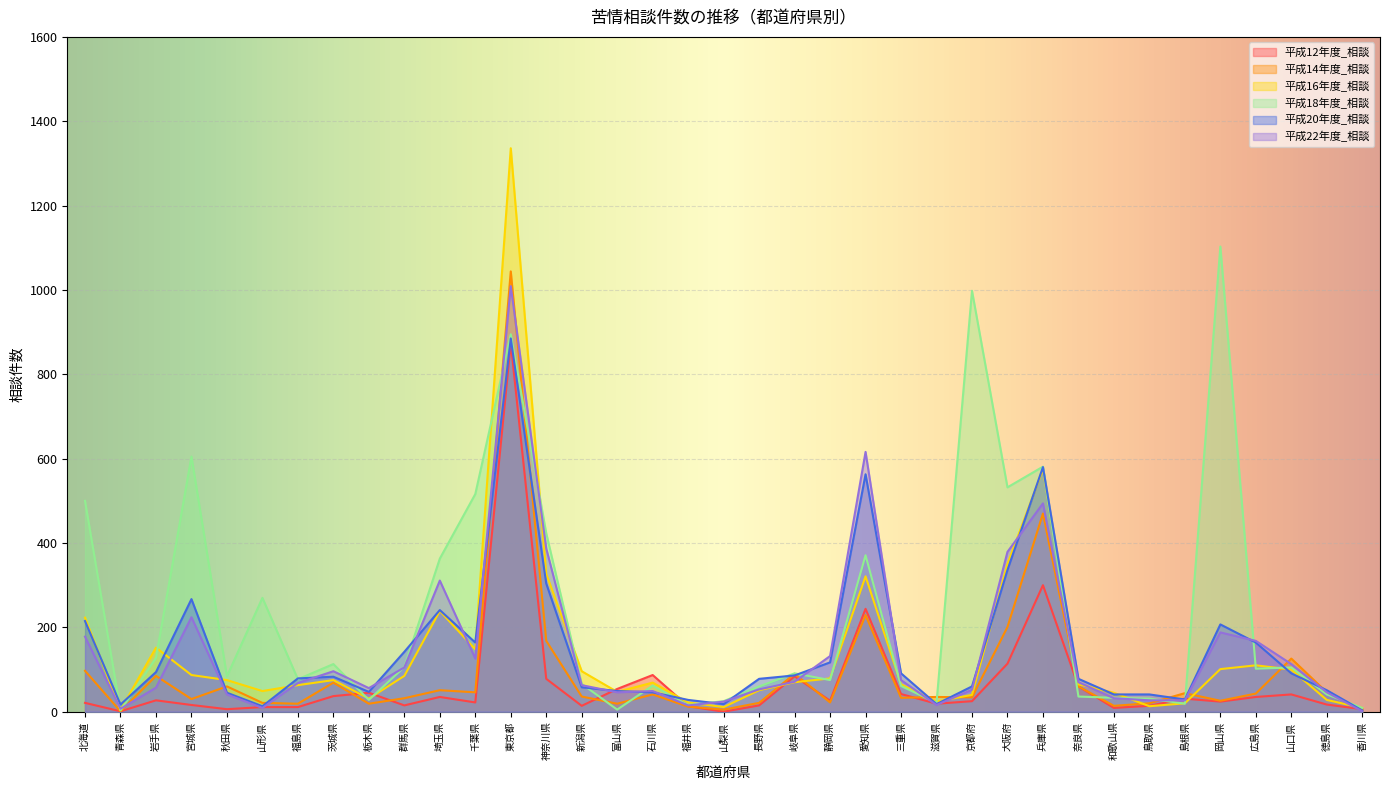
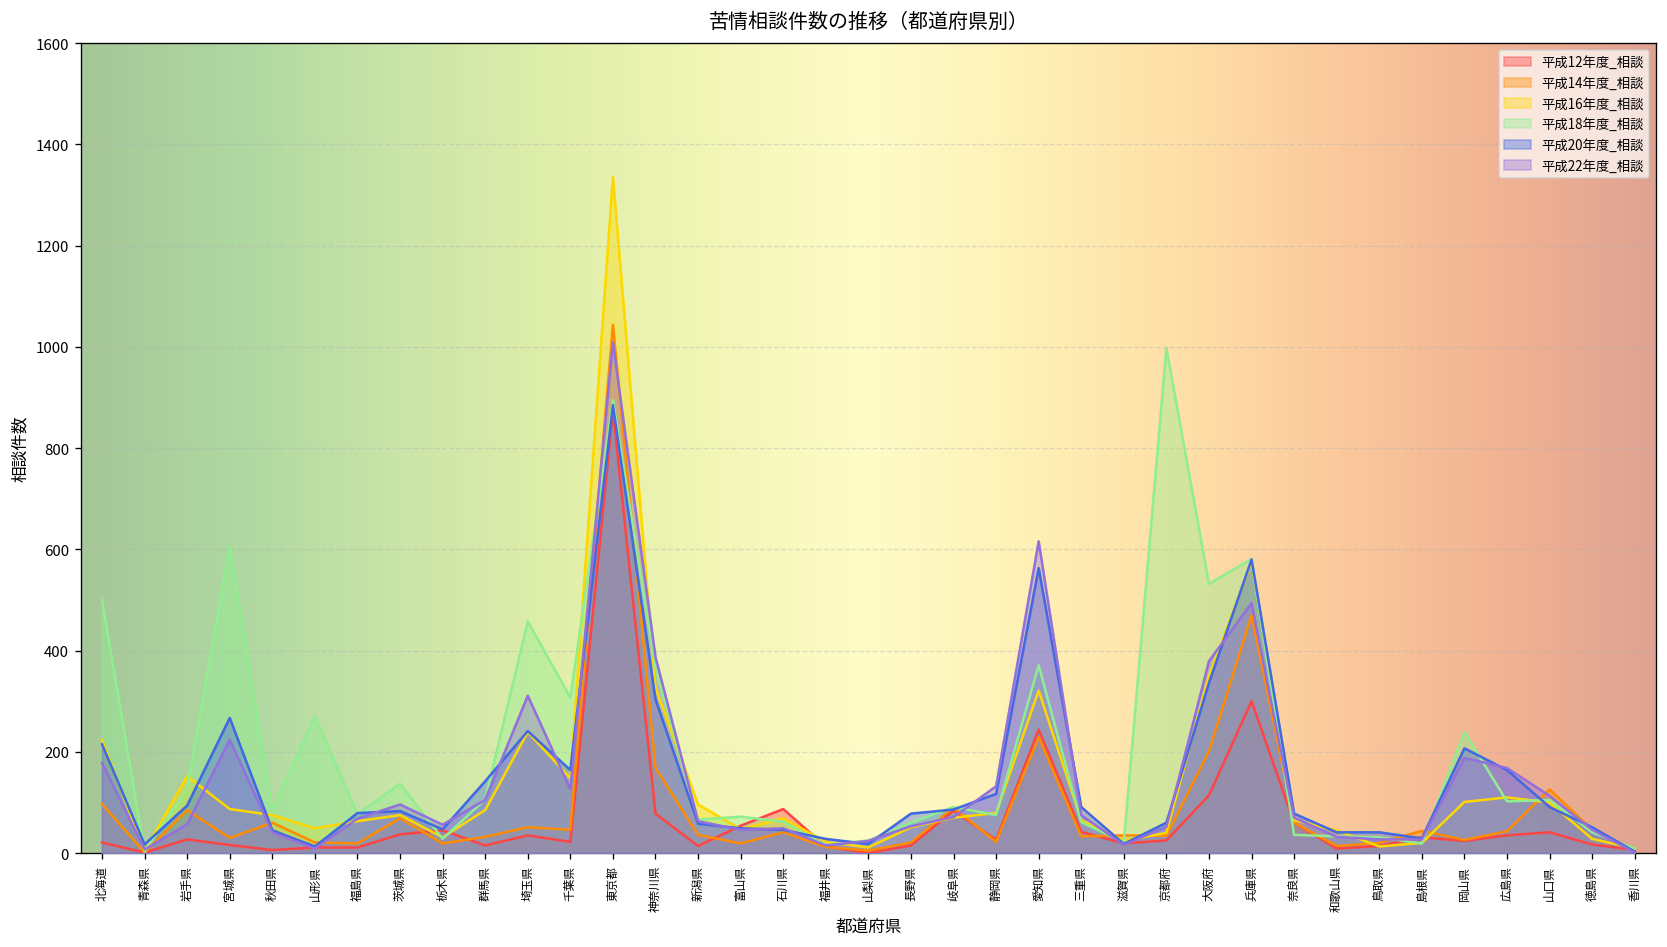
平成18年度_相談, 茨城県: 110 -> 140
平成18年度_相談, 埼玉県: 360 -> 460
平成18年度_相談, 千葉県: 520 -> 310
平成18年度_相談, 神奈川県: 420 -> 370
平成18年度_相談, 富山県: 10 -> 70
平成18年度_相談, 岡山県: 1100 -> 240
